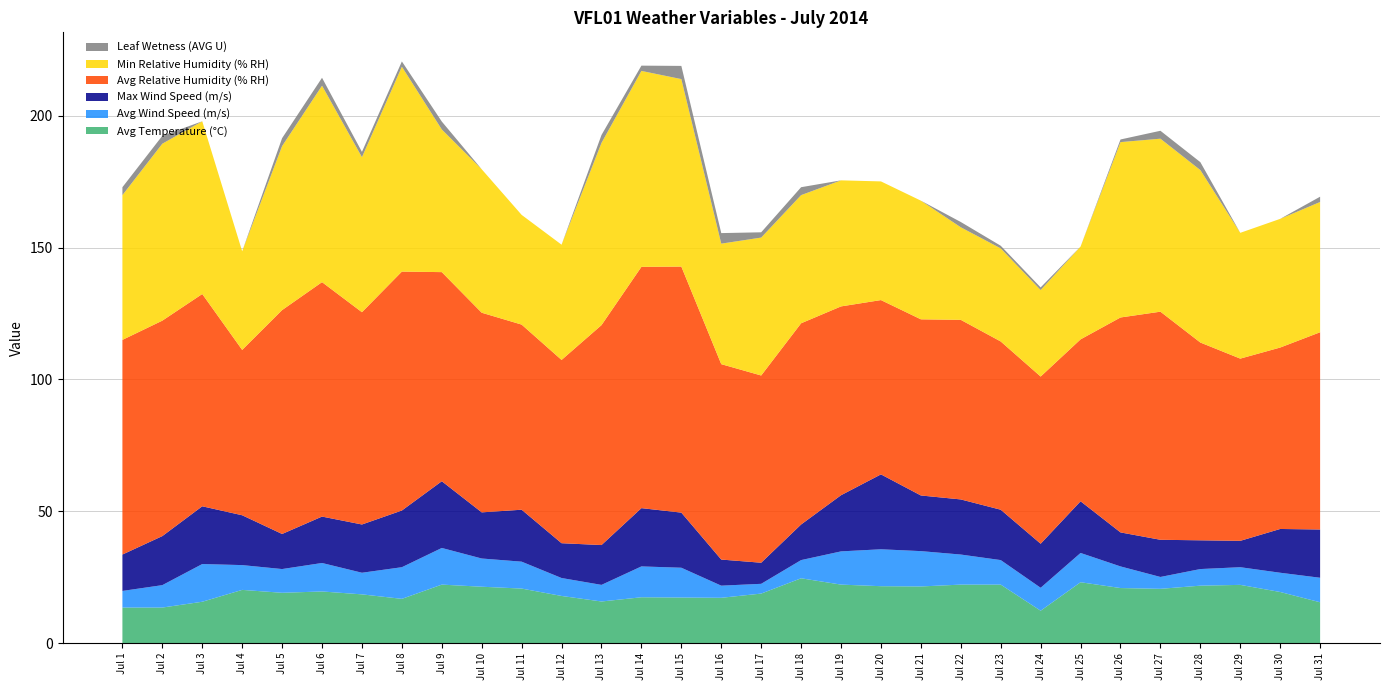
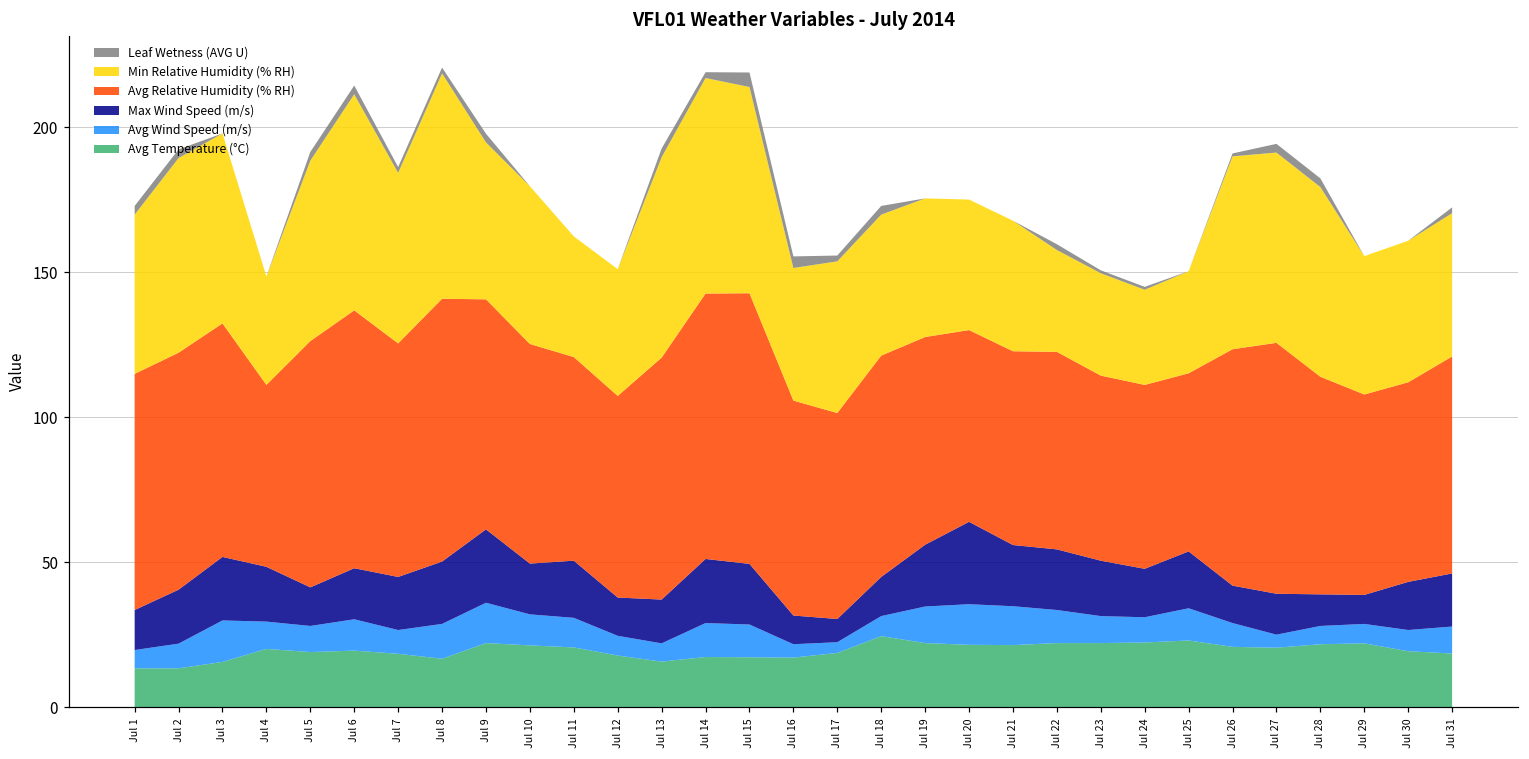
Avg Temperature (°C), Jul 24: 12 -> 22
Avg Temperature (°C), Jul 31: 16 -> 19
